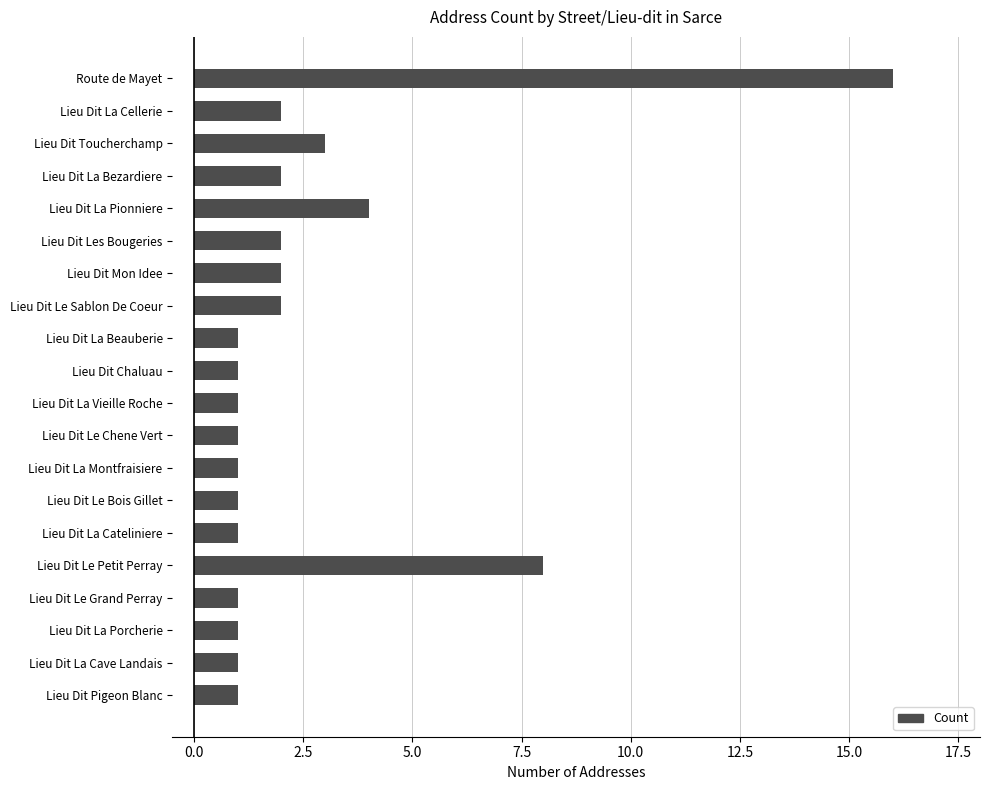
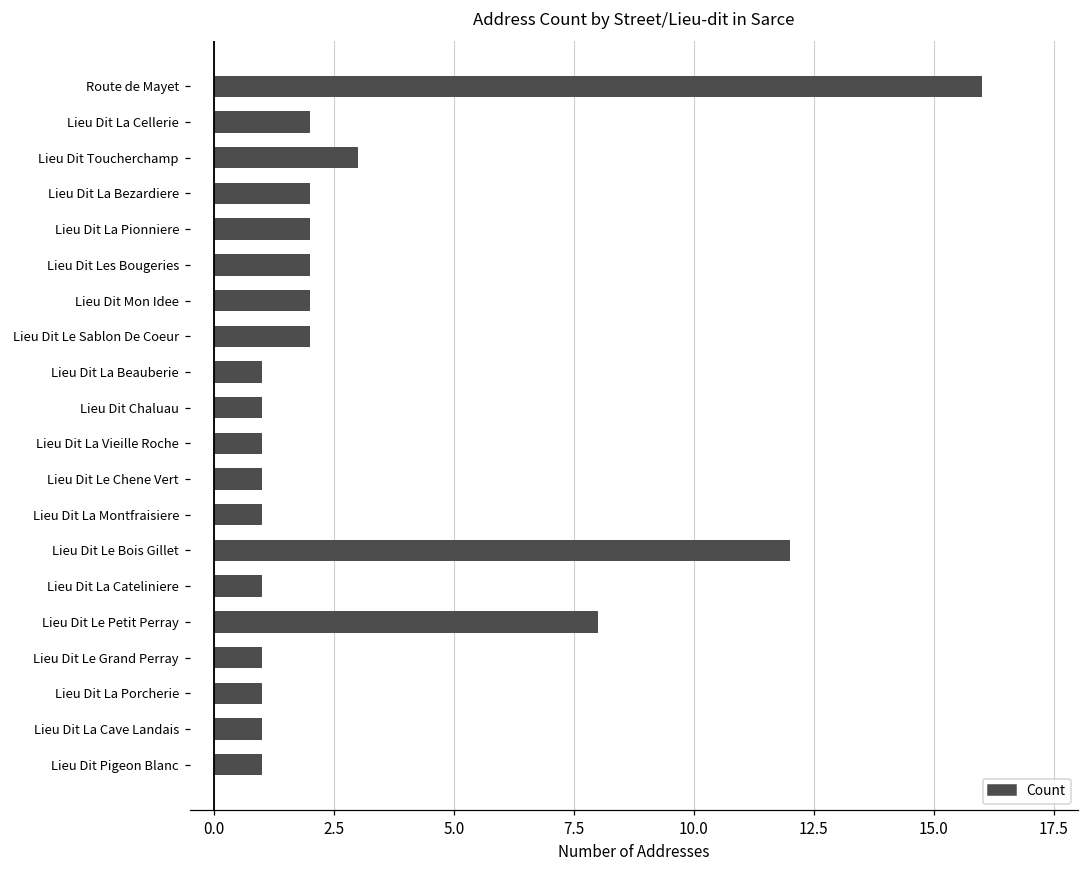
Lieu Dit La Pionniere: 4 -> 2
Lieu Dit Le Bois Gillet: 1 -> 12
